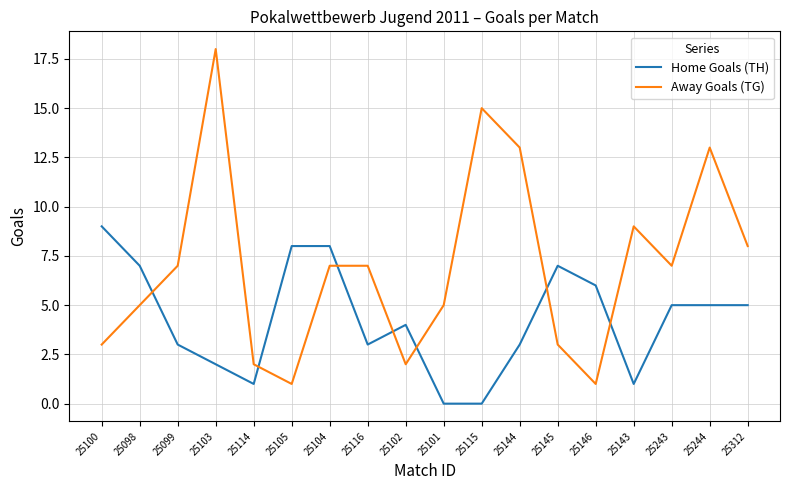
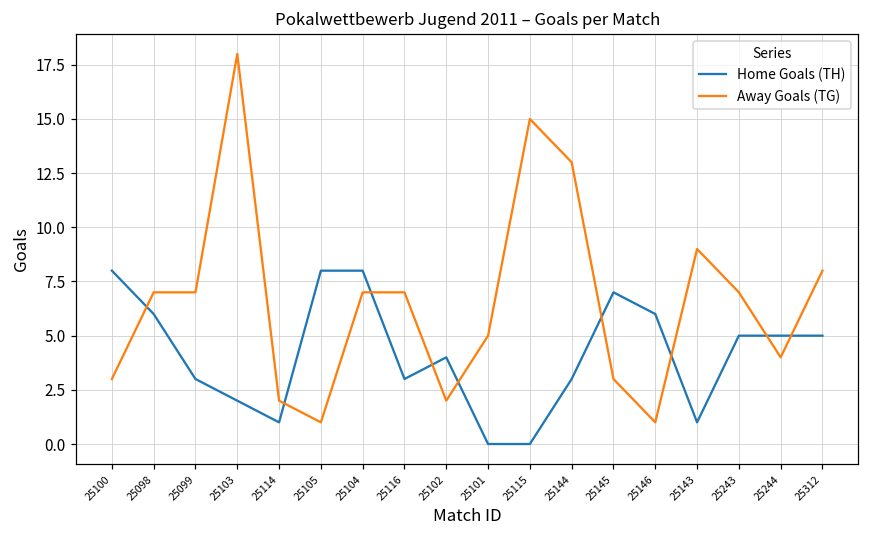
Home Goals (TH), 25100: 9 -> 8
Home Goals (TH), 25098: 7 -> 6
Away Goals (TG), 25098: 5 -> 7
Away Goals (TG), 25244: 13 -> 4
